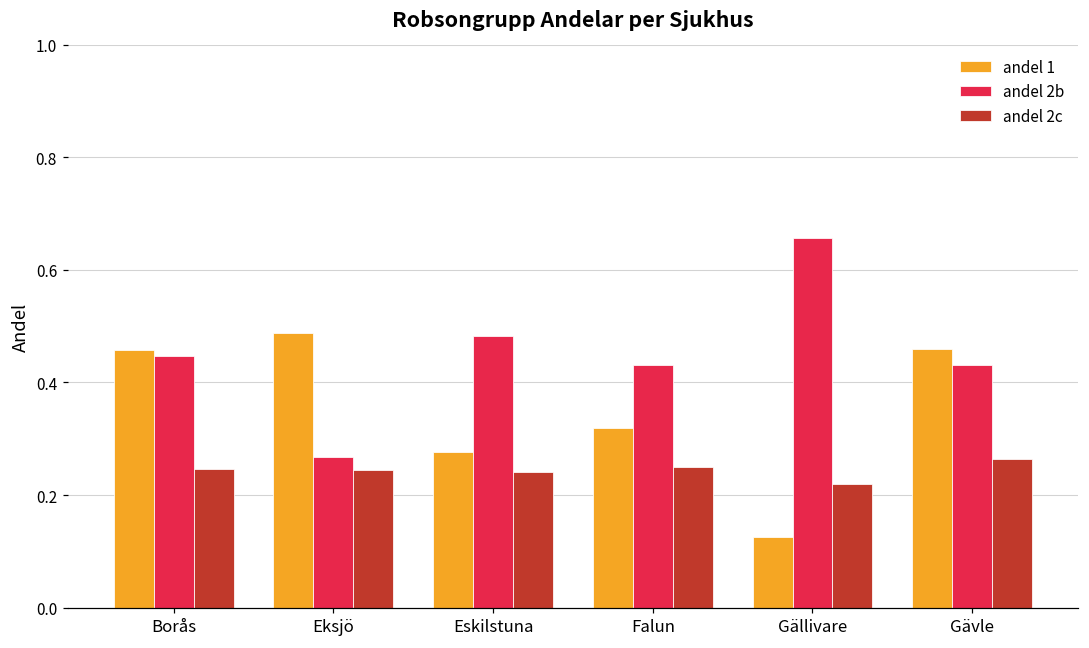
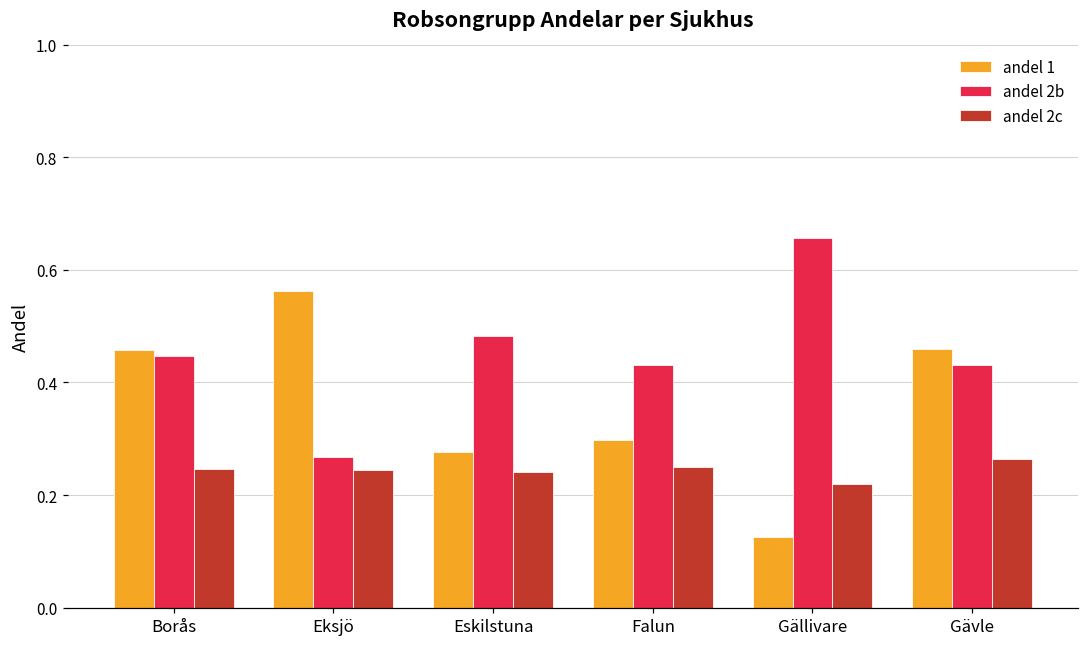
andel 1, Eksjö: 0.49 -> 0.56
andel 1, Falun: 0.32 -> 0.30
